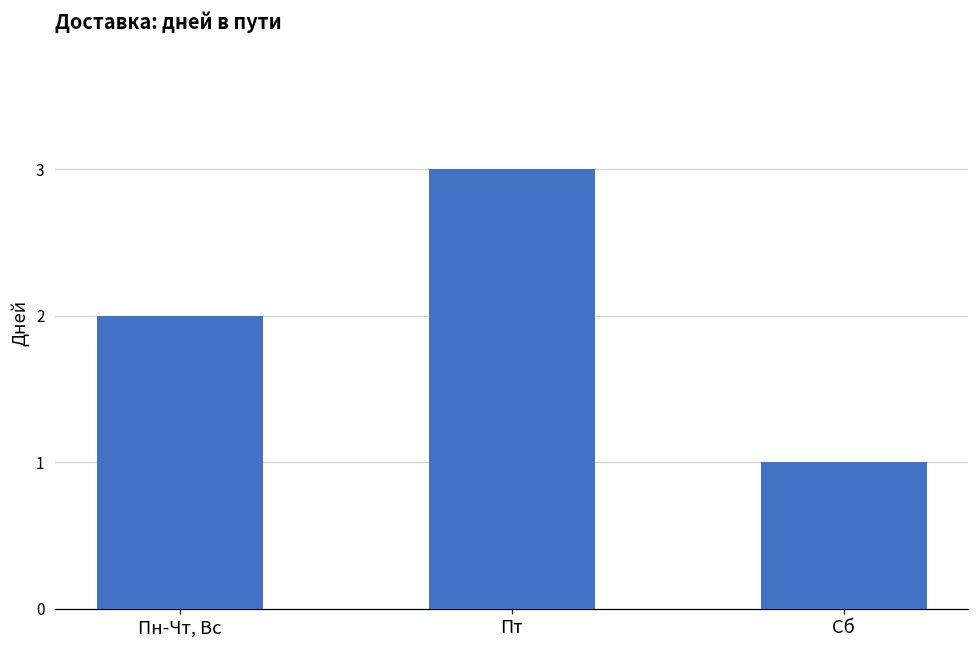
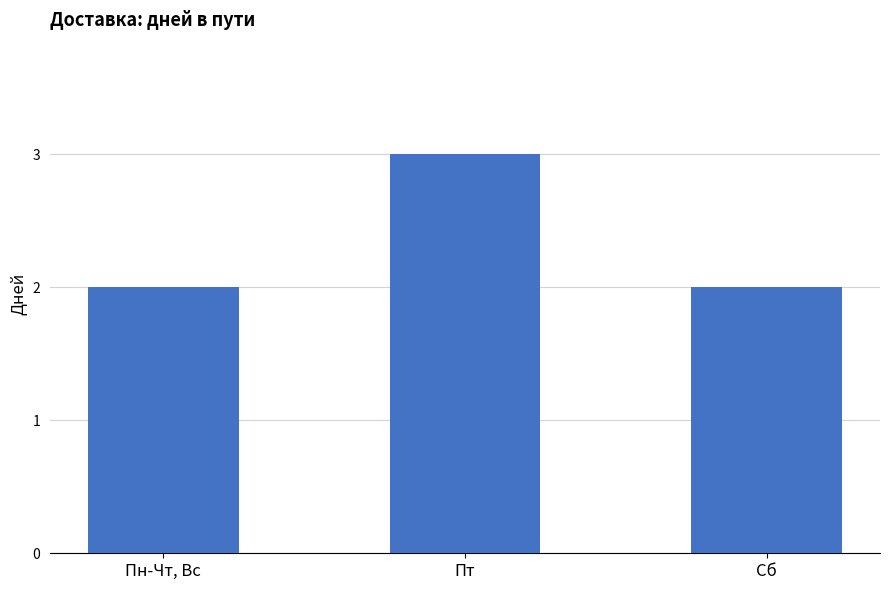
Сб: 1 -> 2
